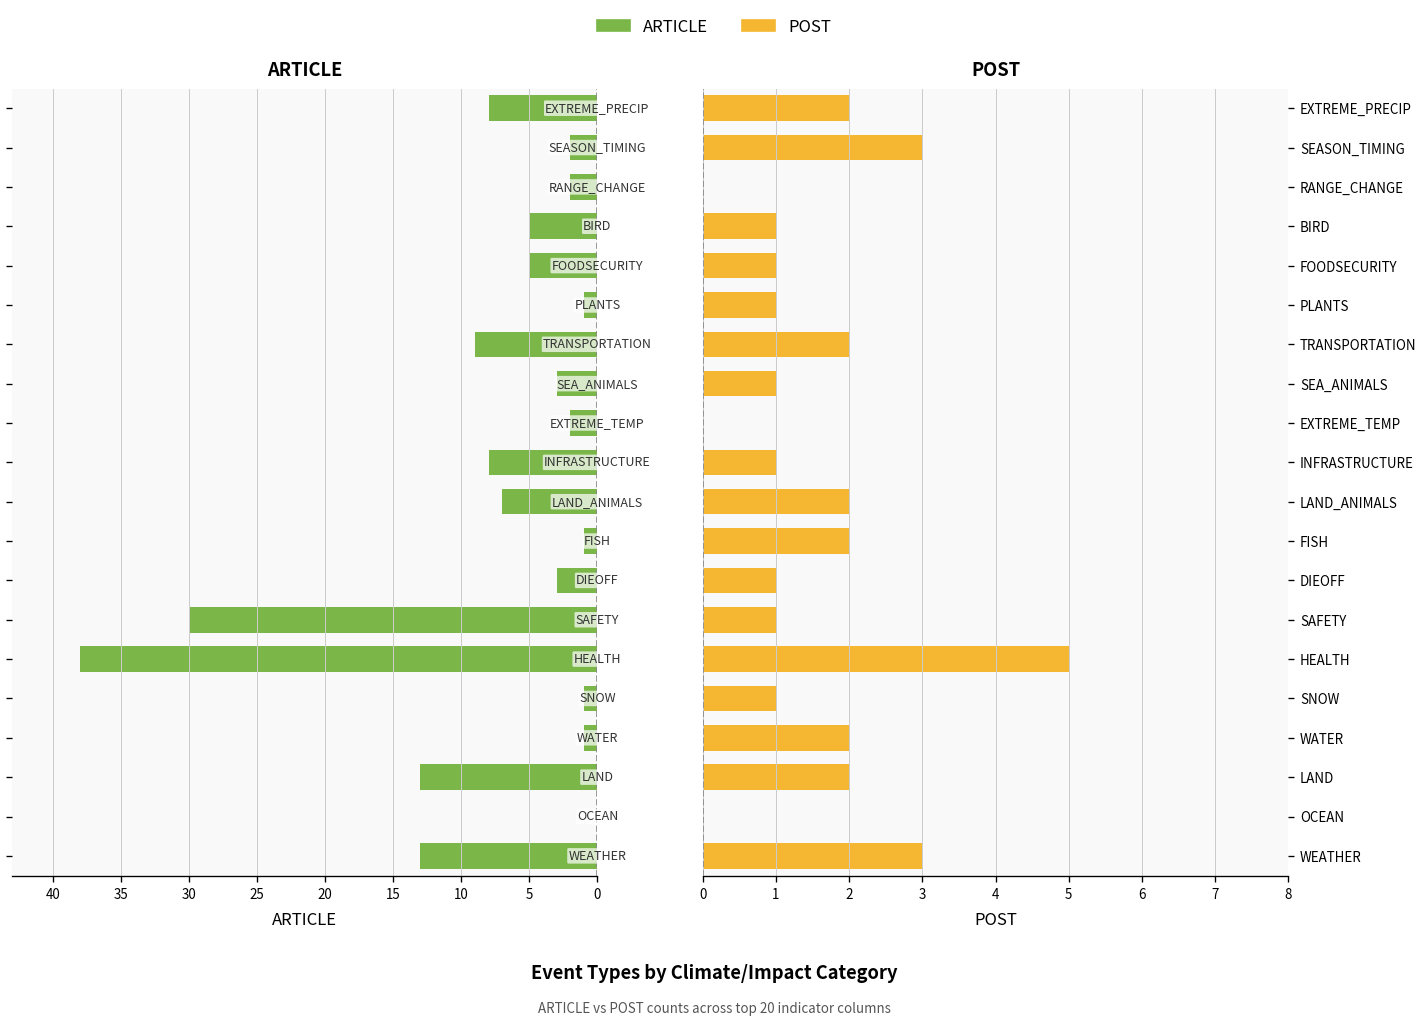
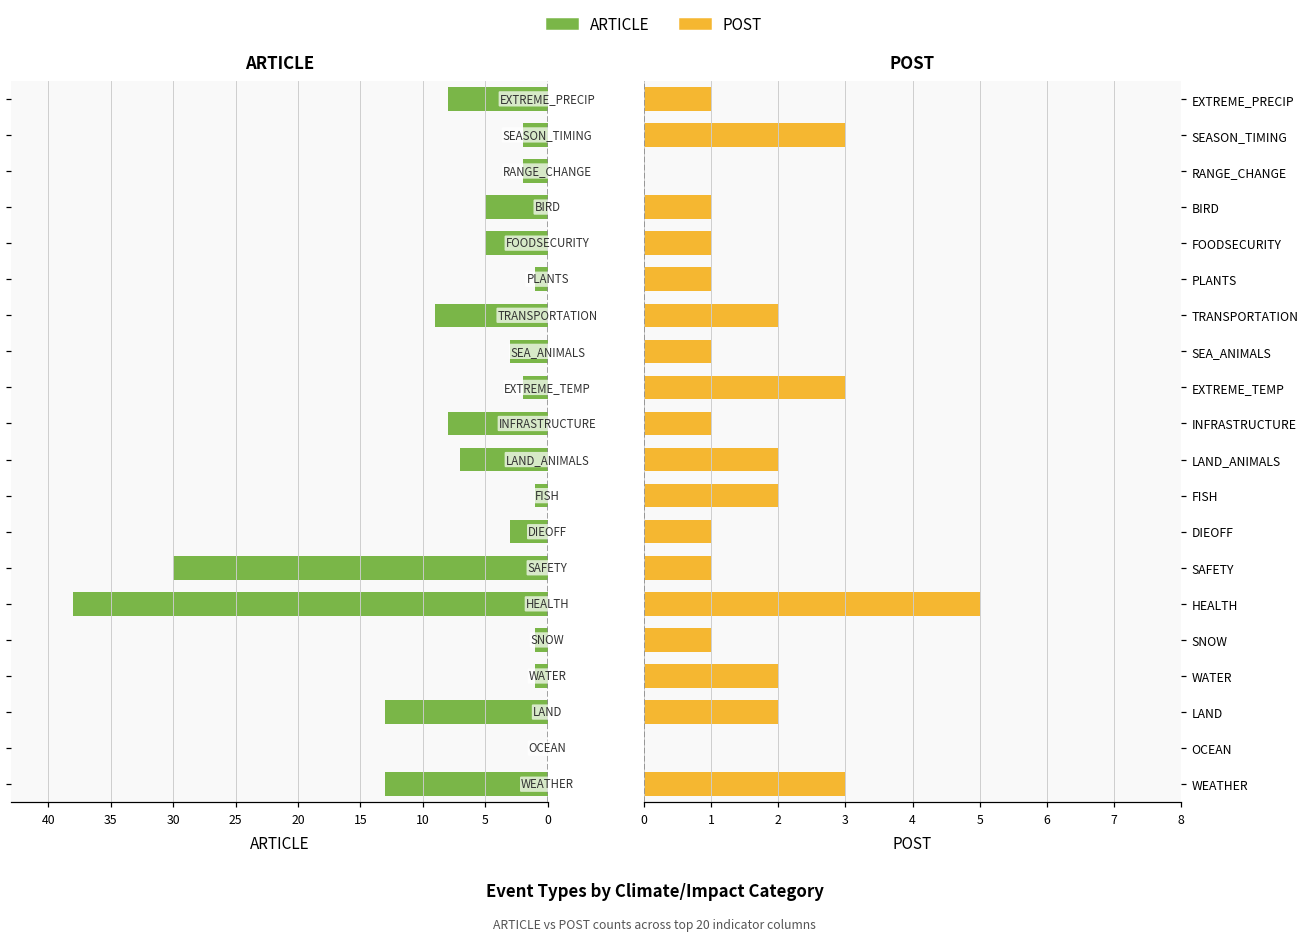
POST, EXTREME_PRECIP: 2 -> 1
POST, EXTREME_TEMP: 0 -> 3
